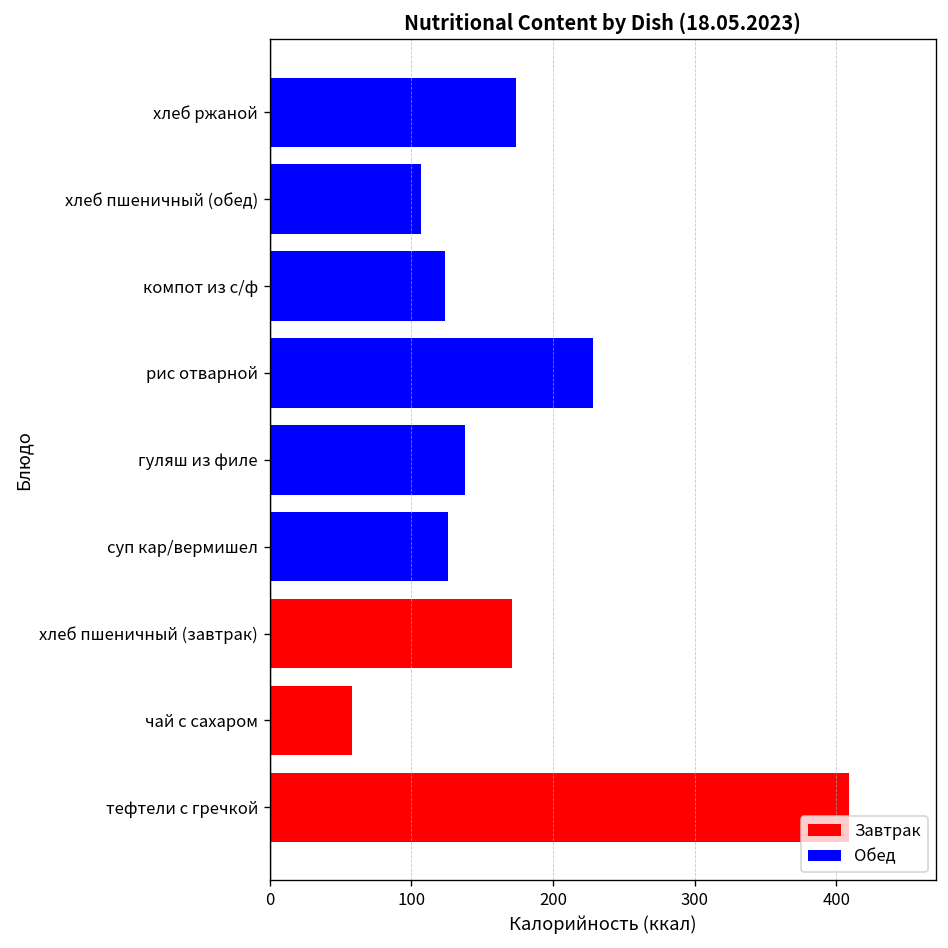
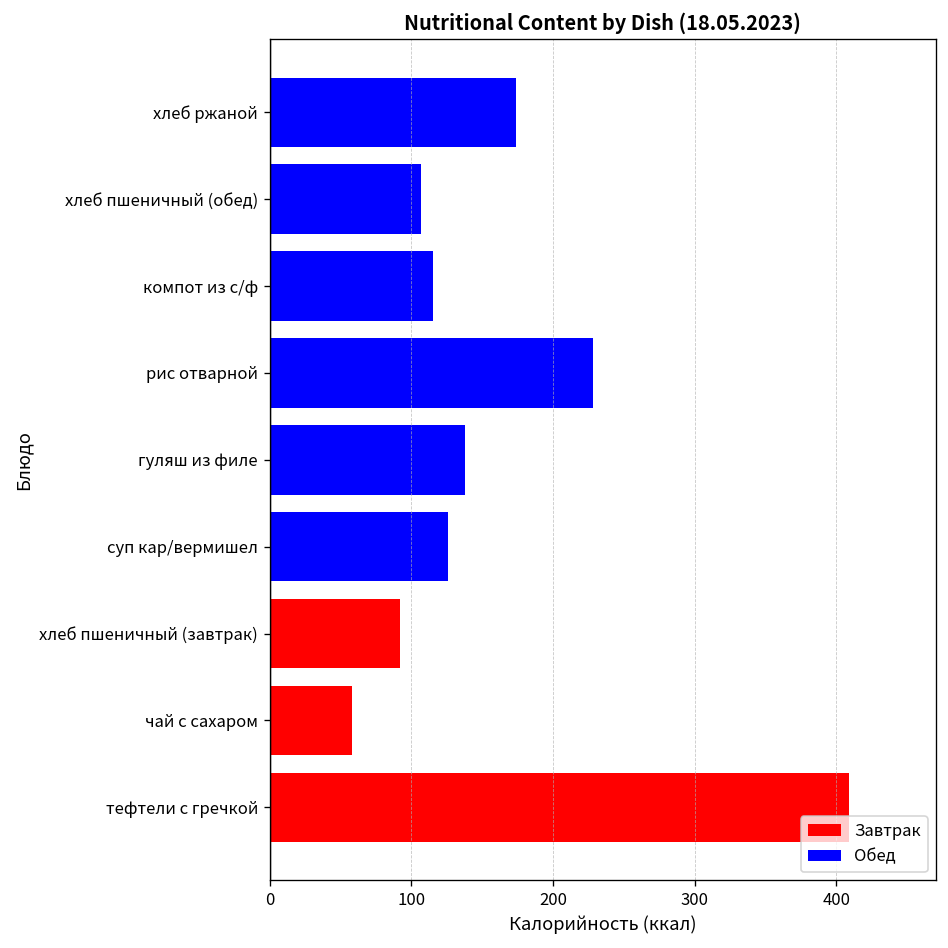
компот из с/ф: 124 -> 115
хлеб пшеничный (завтрак): 171 -> 92
